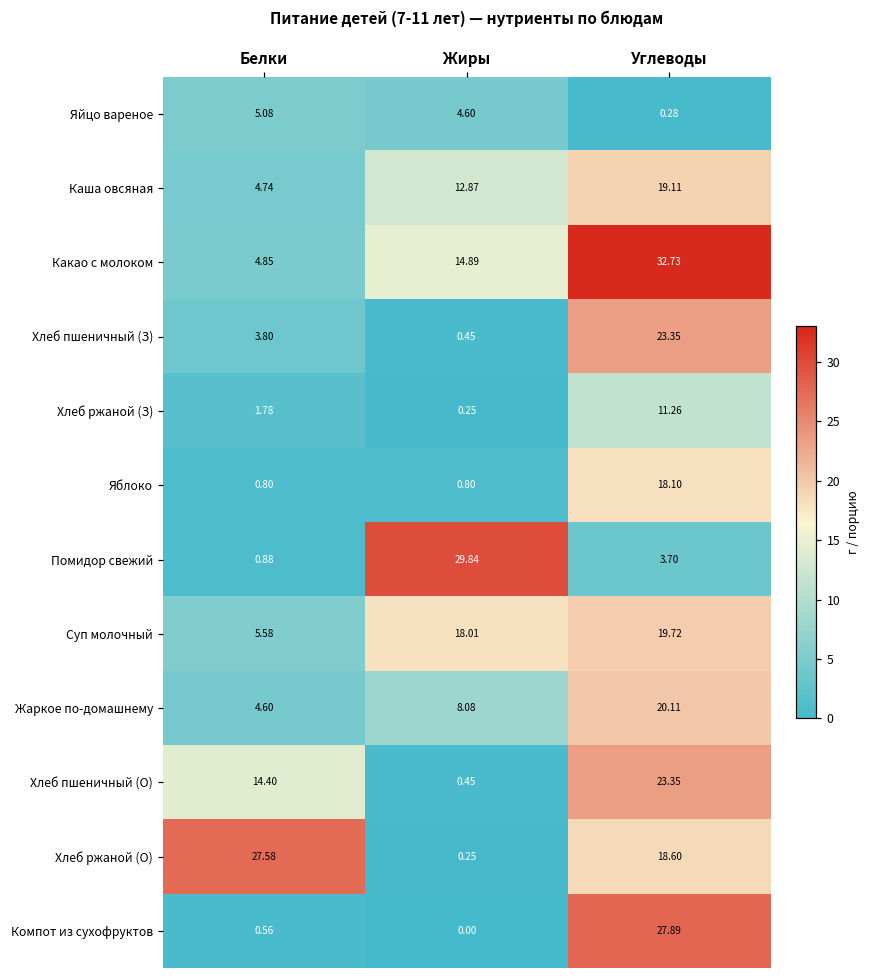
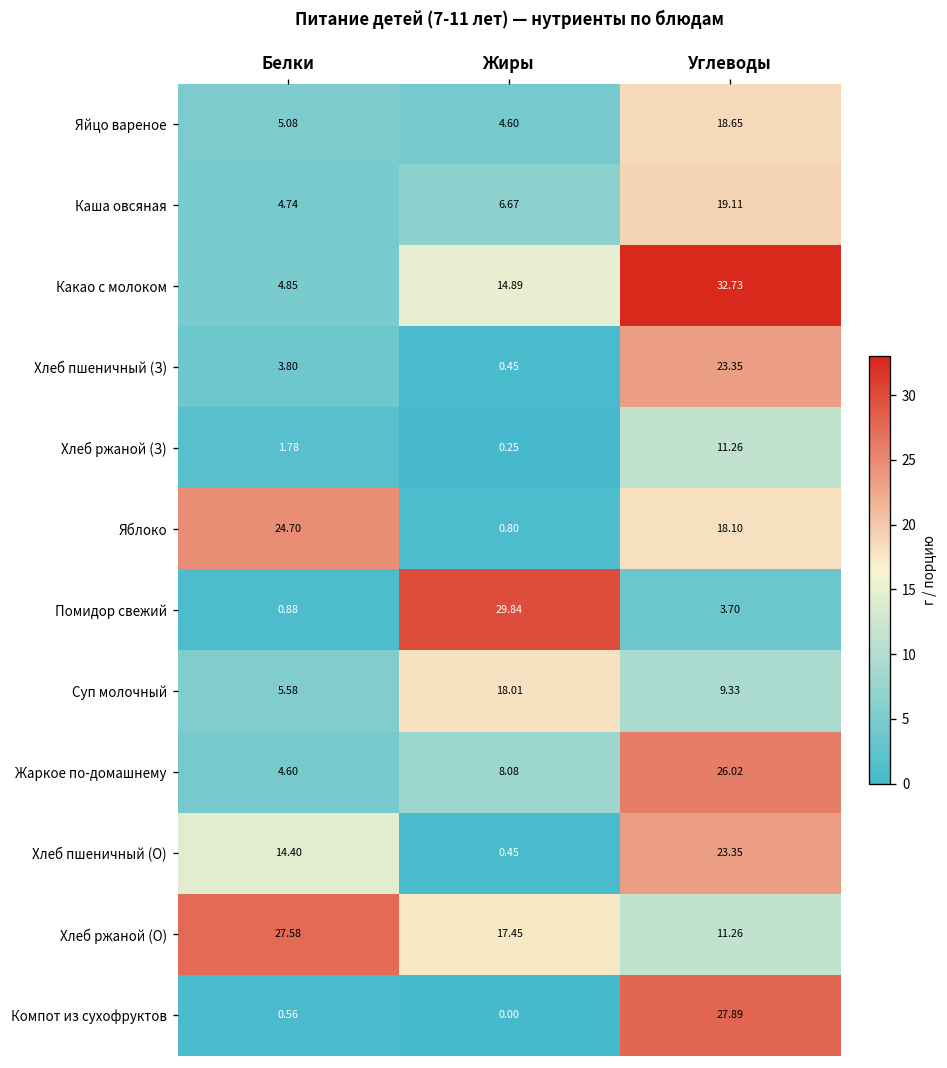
Яйцо вареное, Углеводы: 0.28 -> 18.65
Каша овсяная, Жиры: 12.87 -> 6.67
Яблоко, Белки: 0.80 -> 24.70
Суп молочный, Углеводы: 19.72 -> 9.33
Жаркое по-домашнему, Углеводы: 20.11 -> 26.02
Хлеб ржаной (О), Жиры: 0.25 -> 17.45
Хлеб ржаной (О), Углеводы: 18.60 -> 11.26
